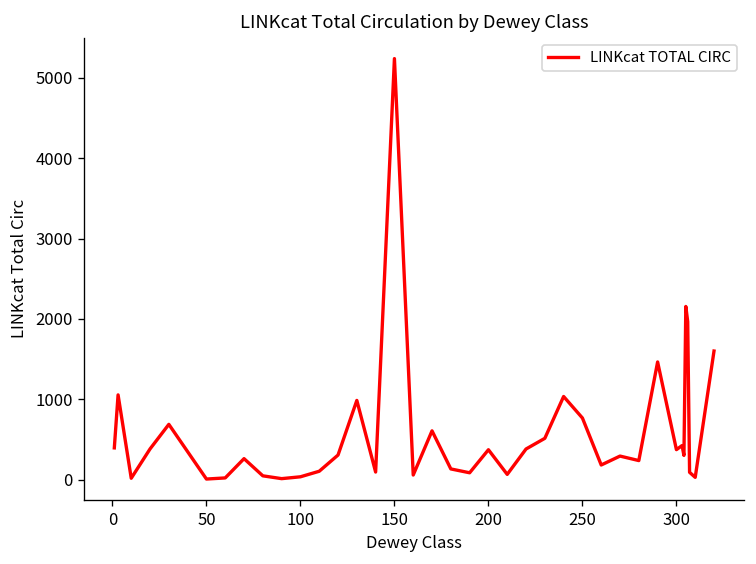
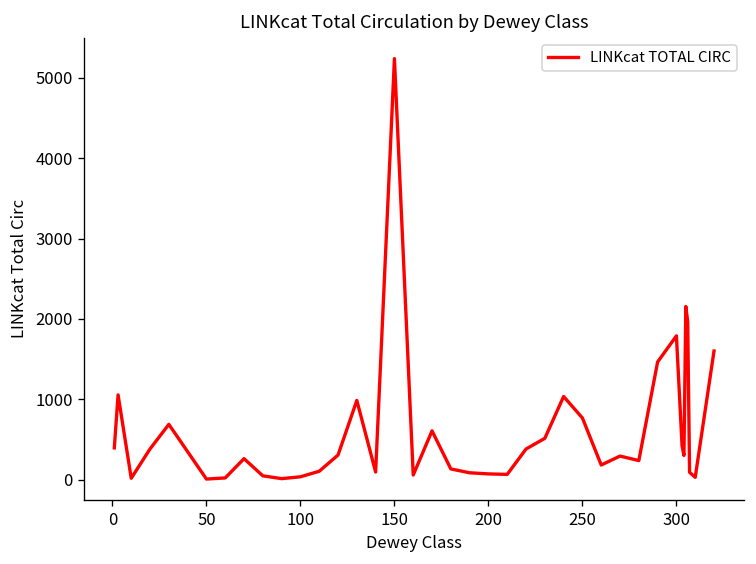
200: 400 -> 100
300: 400 -> 1800
